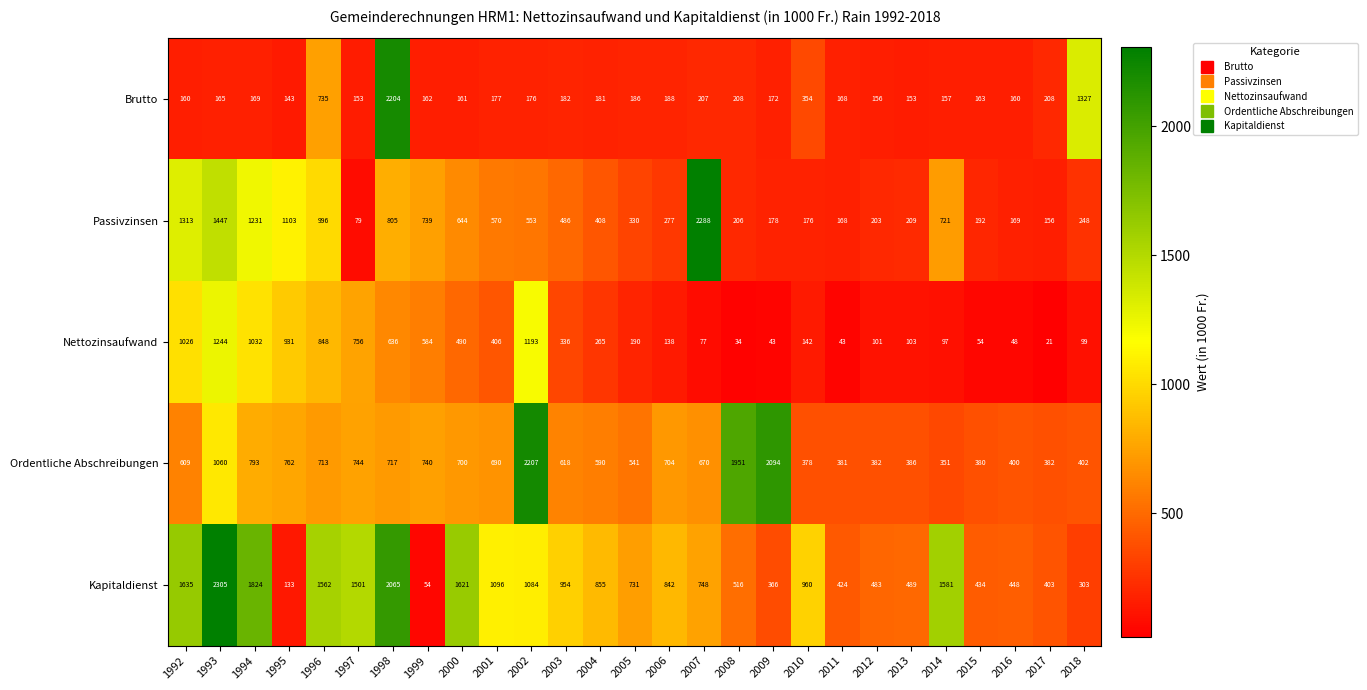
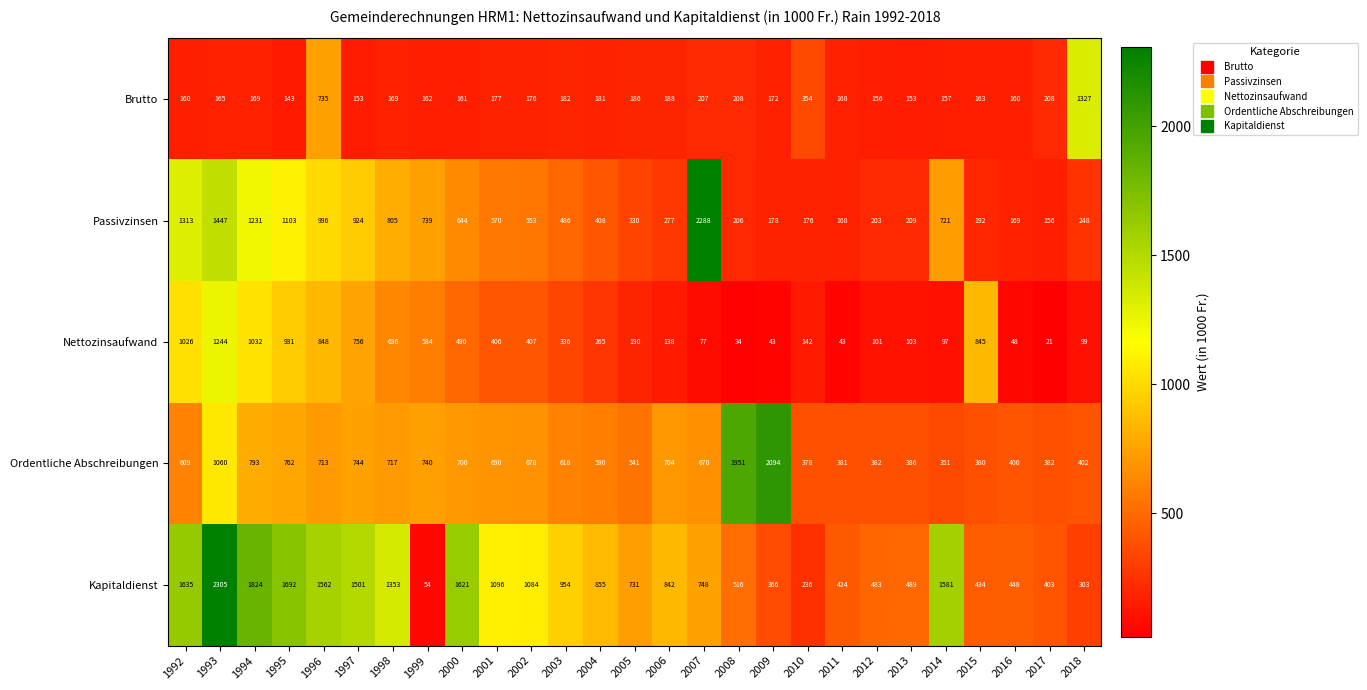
Brutto, 1998: 2204 -> 169
Passivzinsen, 1997: 79 -> 924
Nettozinsaufwand, 2002: 1193 -> 407
Nettozinsaufwand, 2015: 54 -> 845
Ordentliche Abschreibungen, 2002: 2207 -> 678
Kapitaldienst, 1995: 133 -> 1692
Kapitaldienst, 1998: 2065 -> 1353
Kapitaldienst, 2010: 960 -> 236
